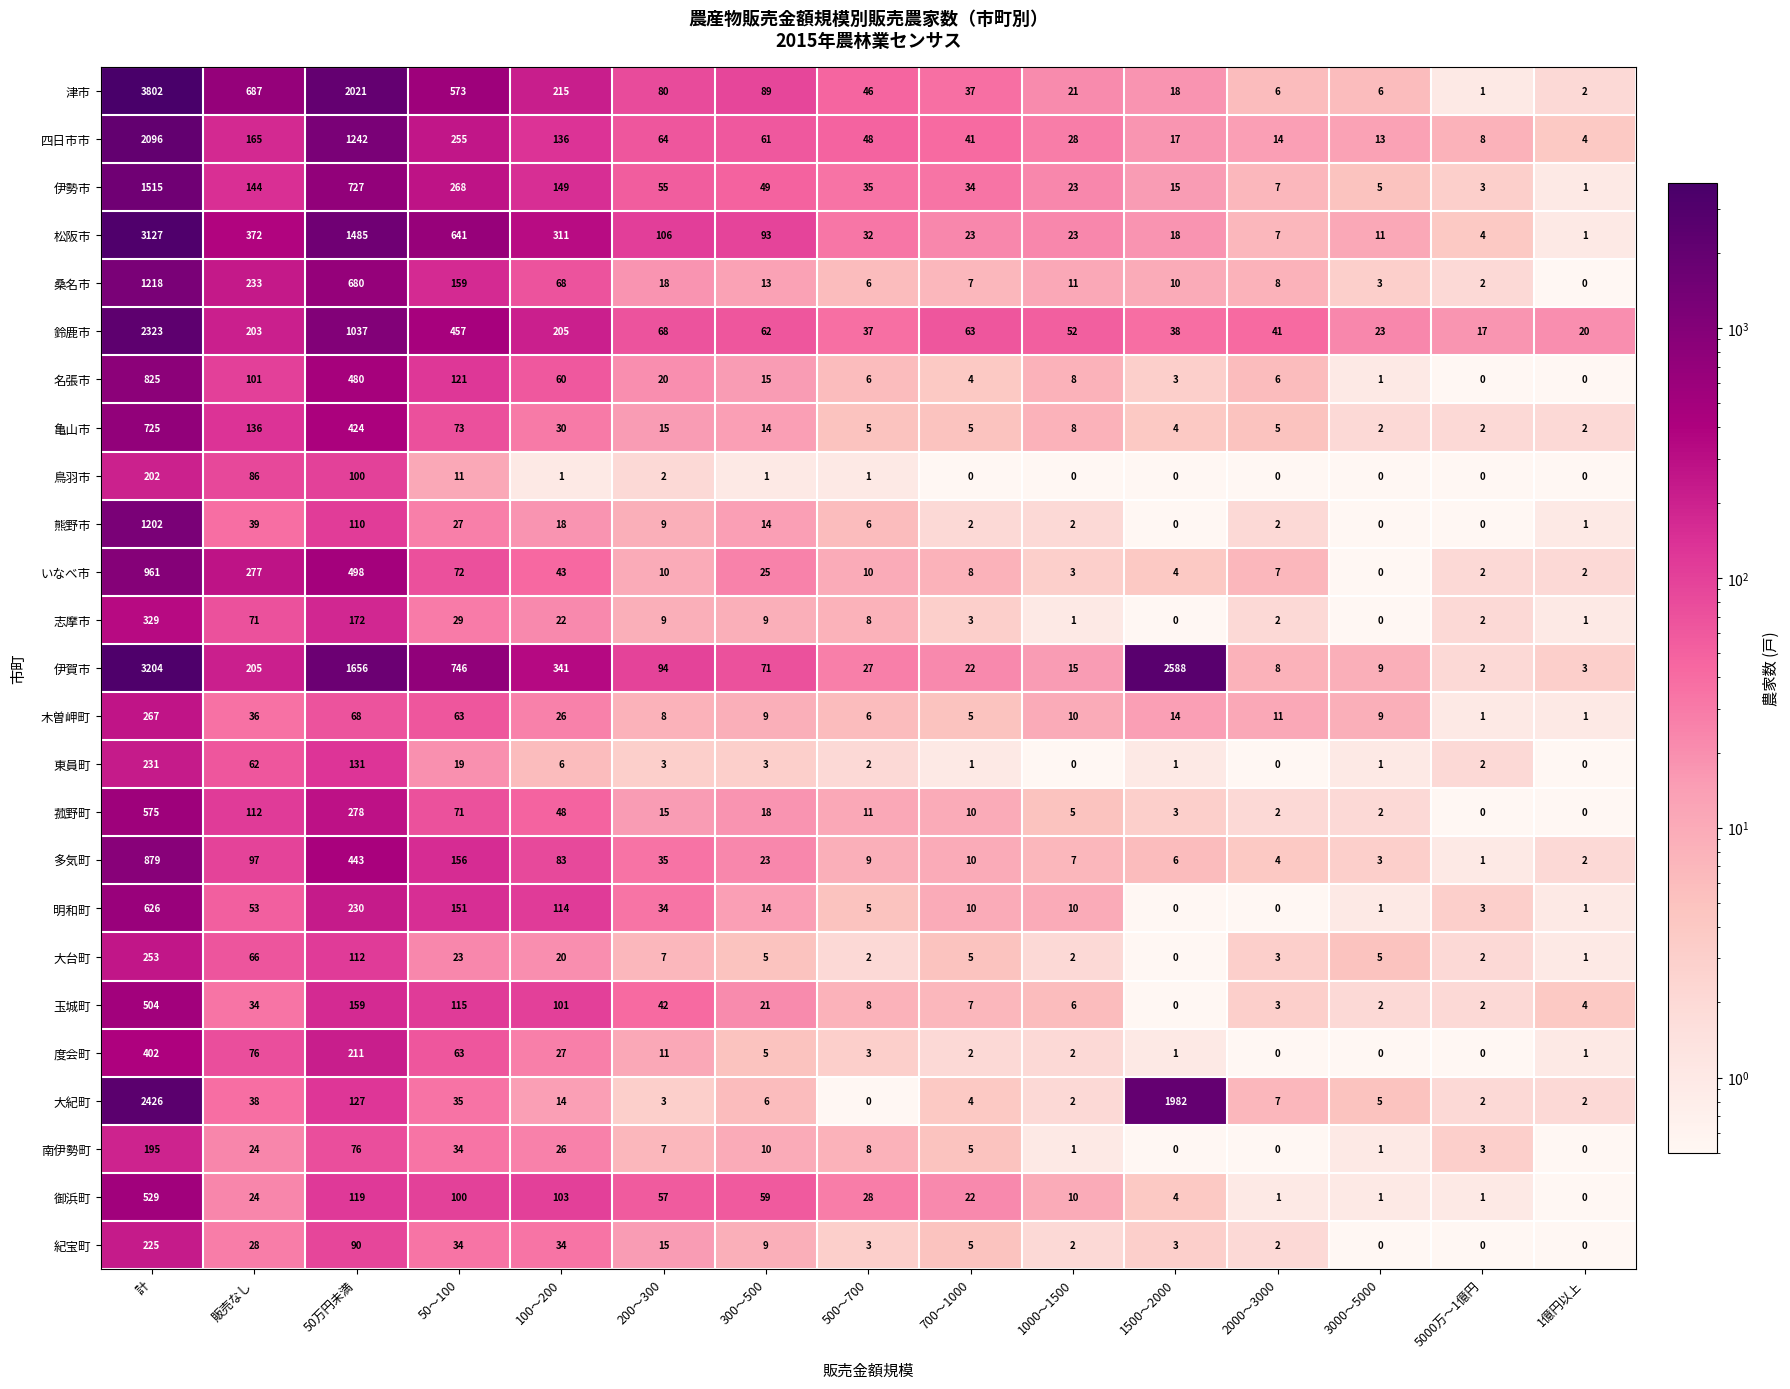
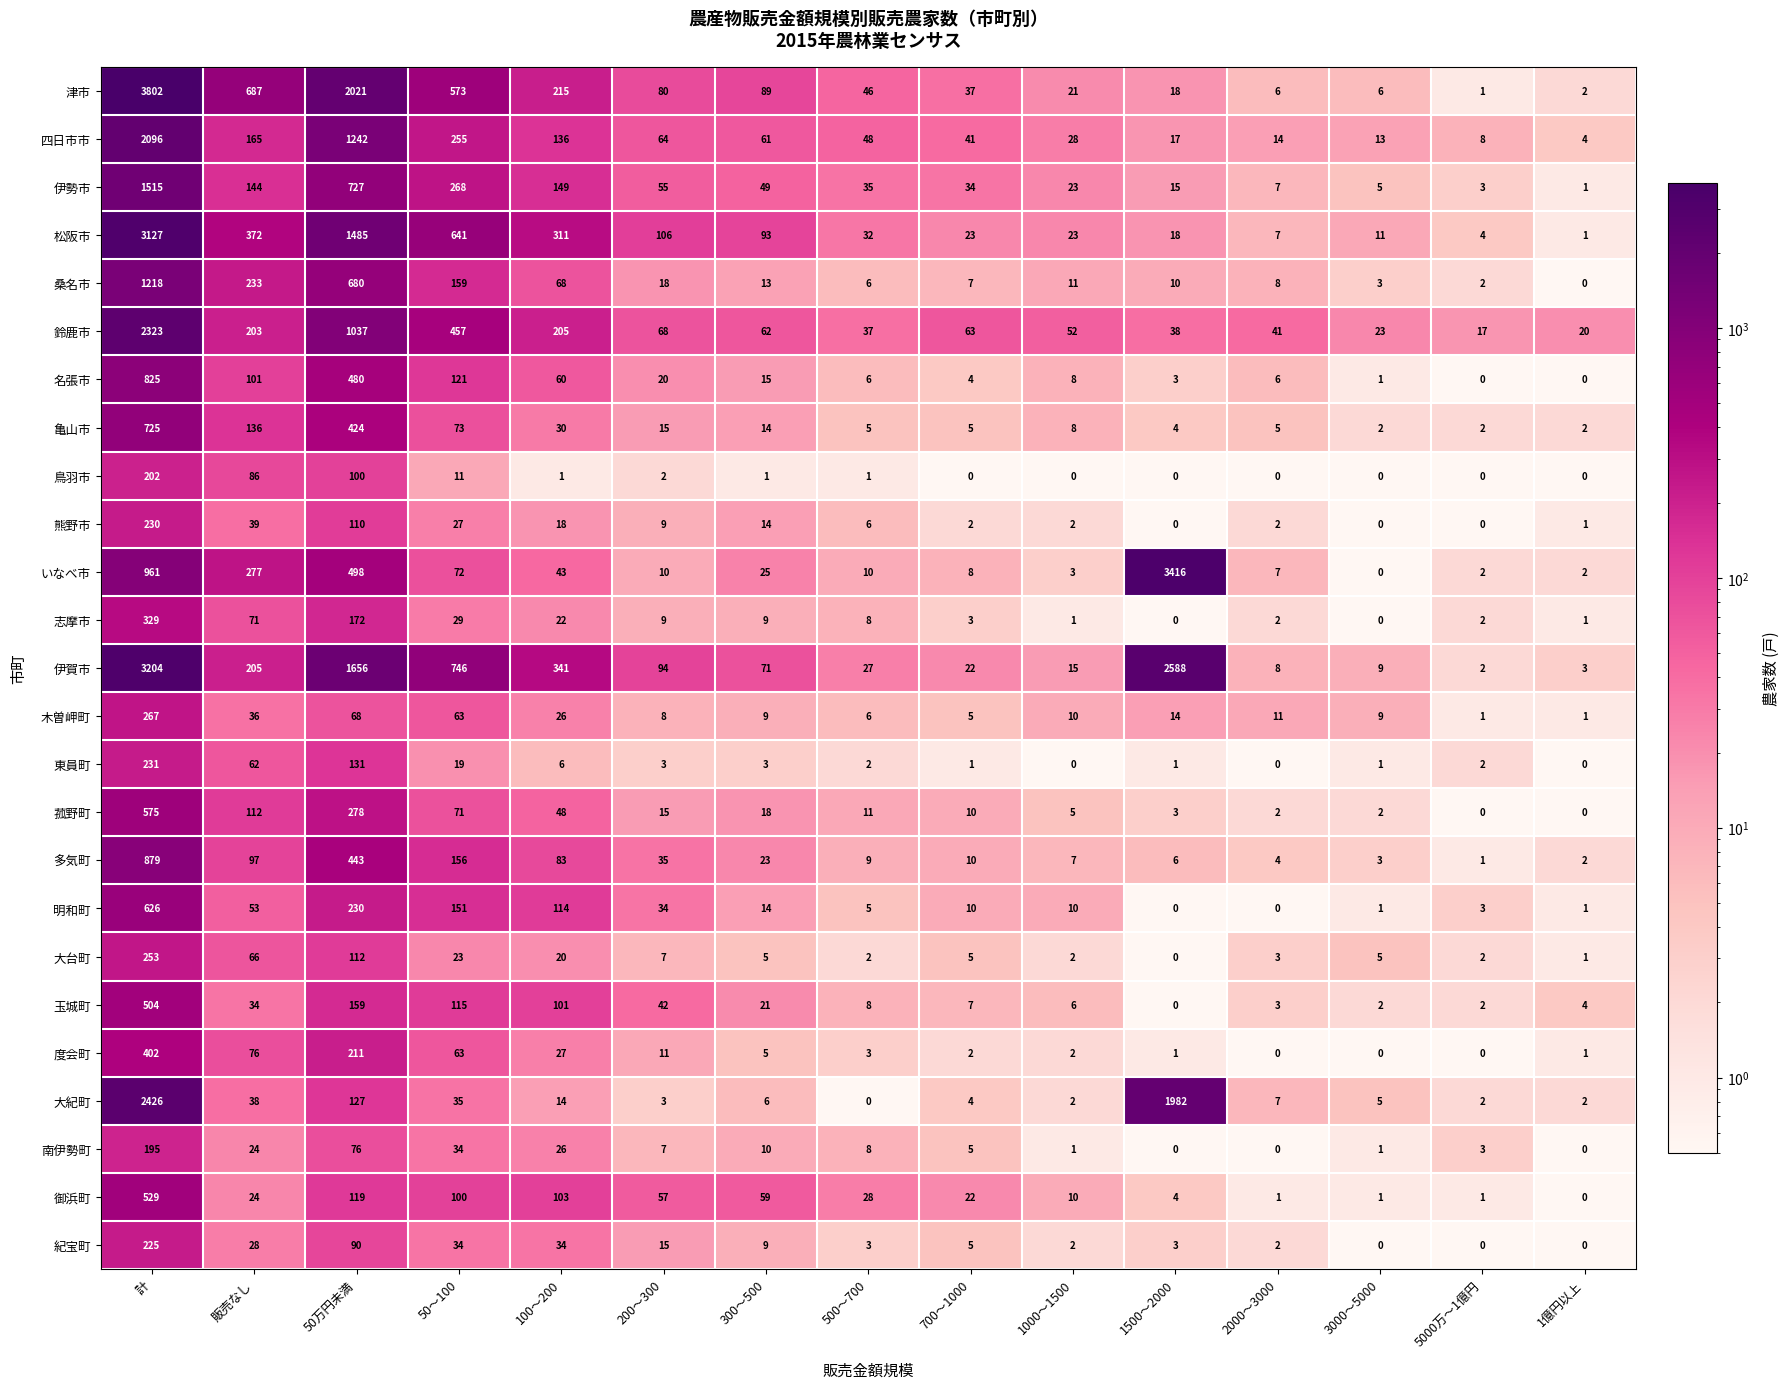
熊野市, 計: 1202 -> 230
いなべ市, 1500～2000: 4 -> 3416
